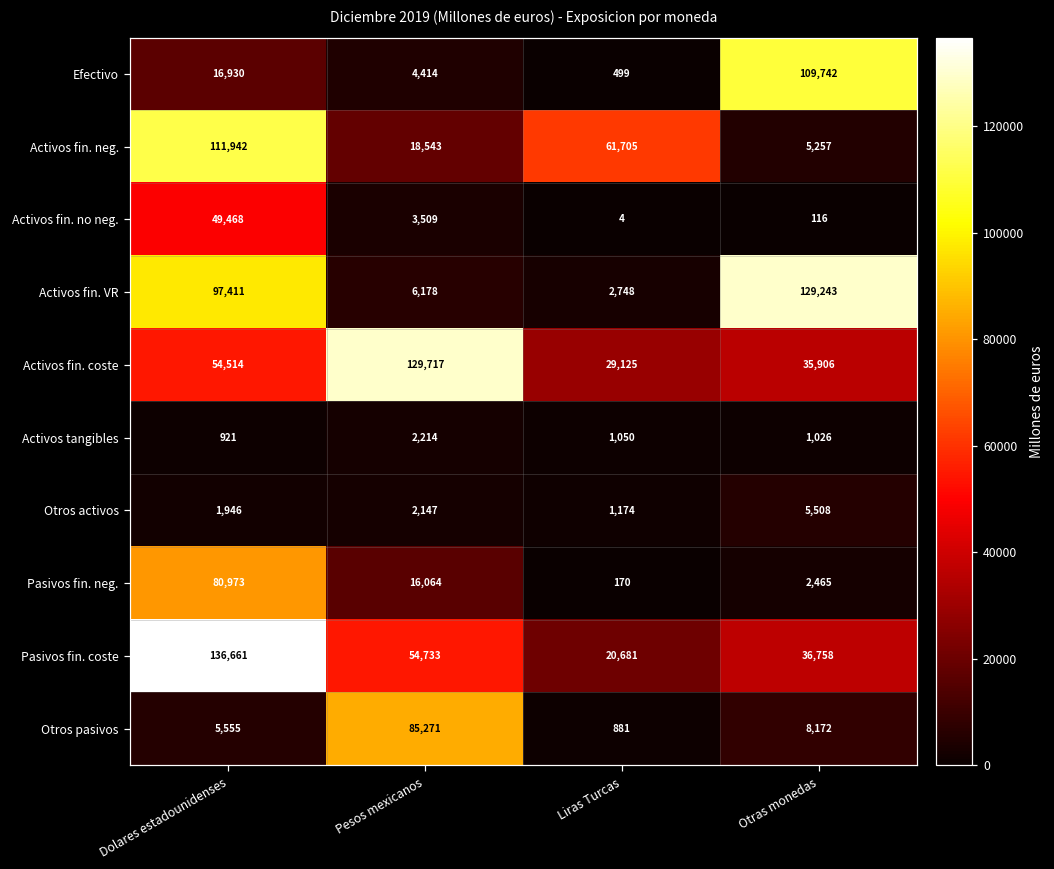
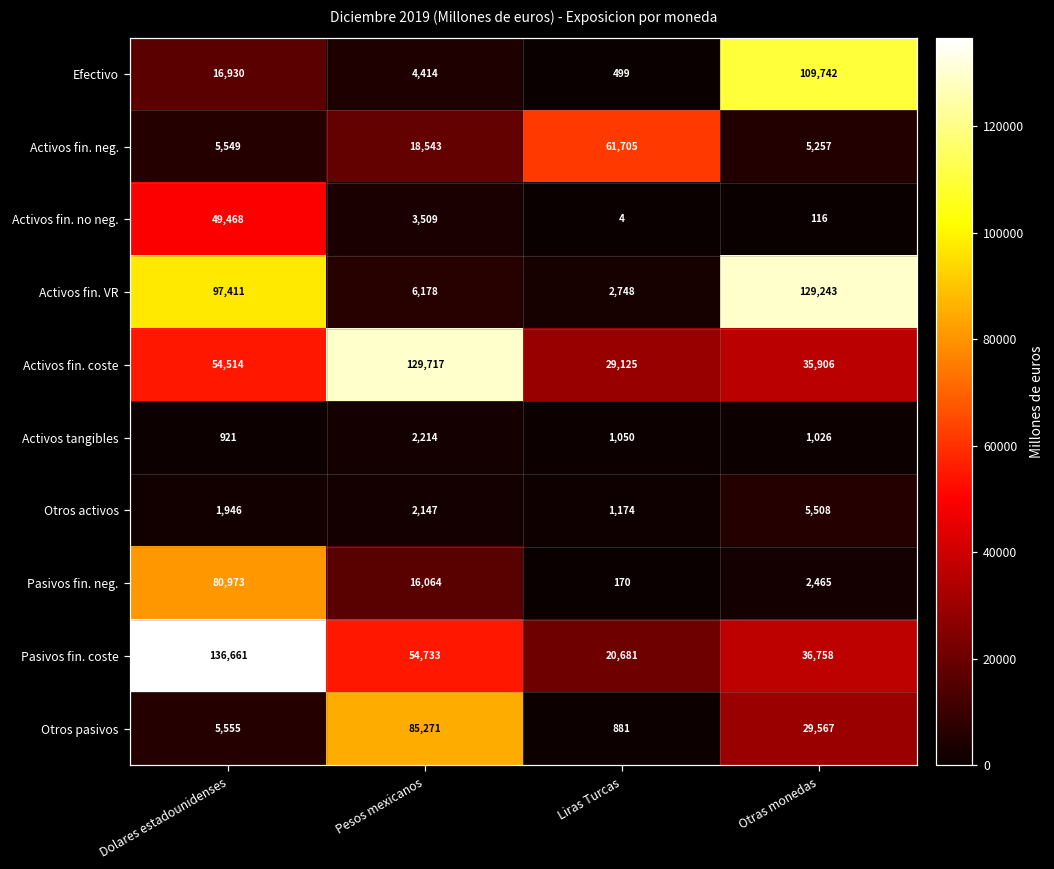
Activos fin. neg., Dolares estadounidenses: 111,942 -> 5,549
Otros pasivos, Otras monedas: 8,172 -> 29,567
